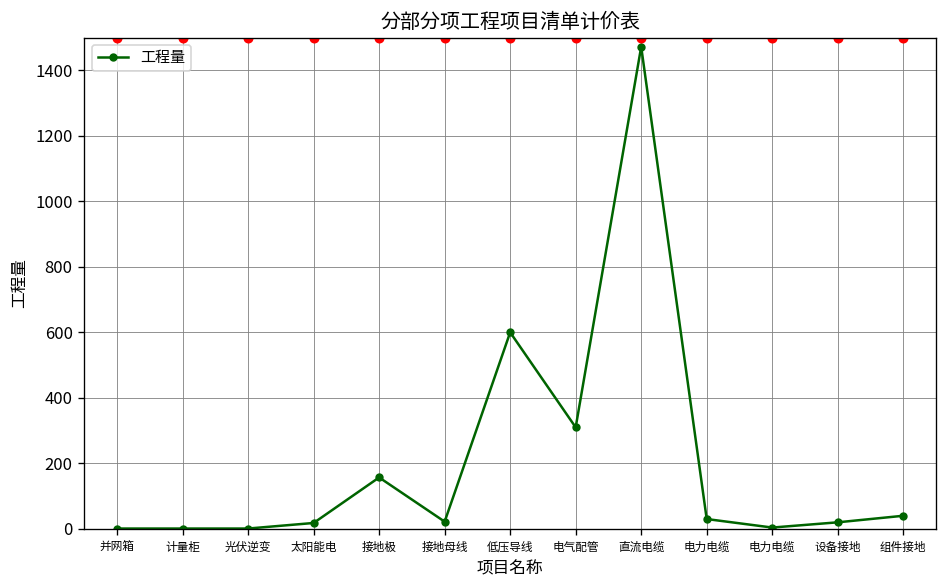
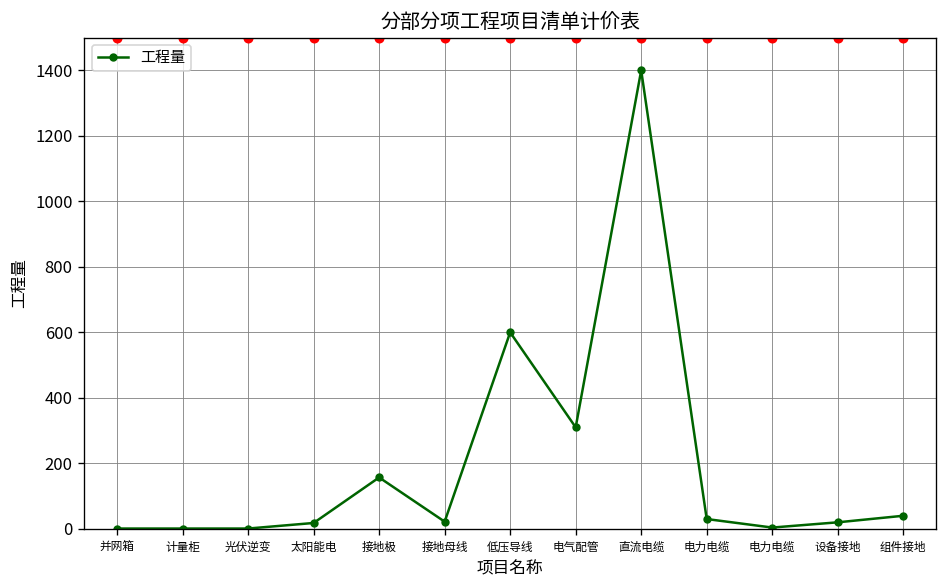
工程量, 直流电缆: 1470 -> 1400
